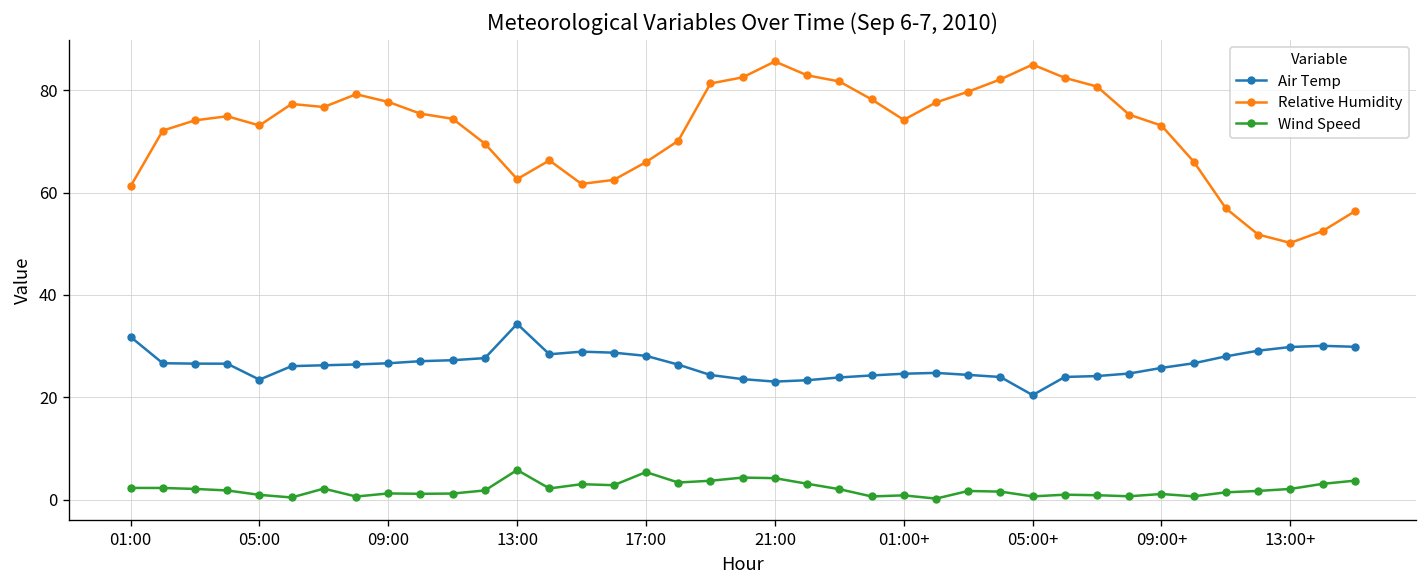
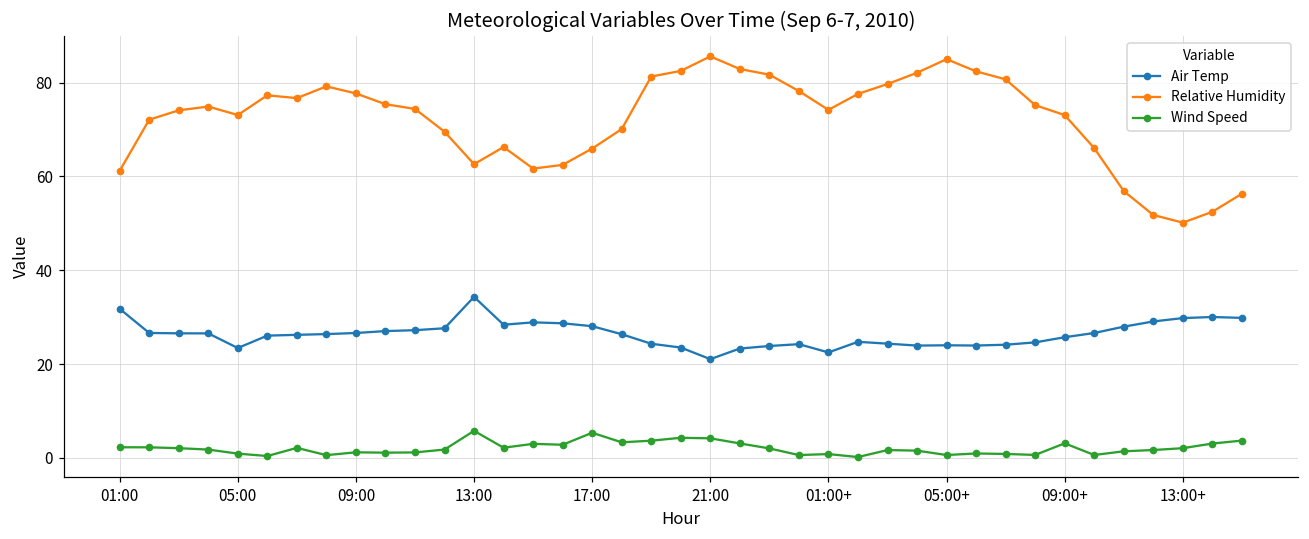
Air Temp, 21:00: 23 -> 21
Air Temp, 01:00+: 25 -> 23
Air Temp, 05:00+: 20 -> 24
Wind Speed, 09:00+: 1 -> 3
